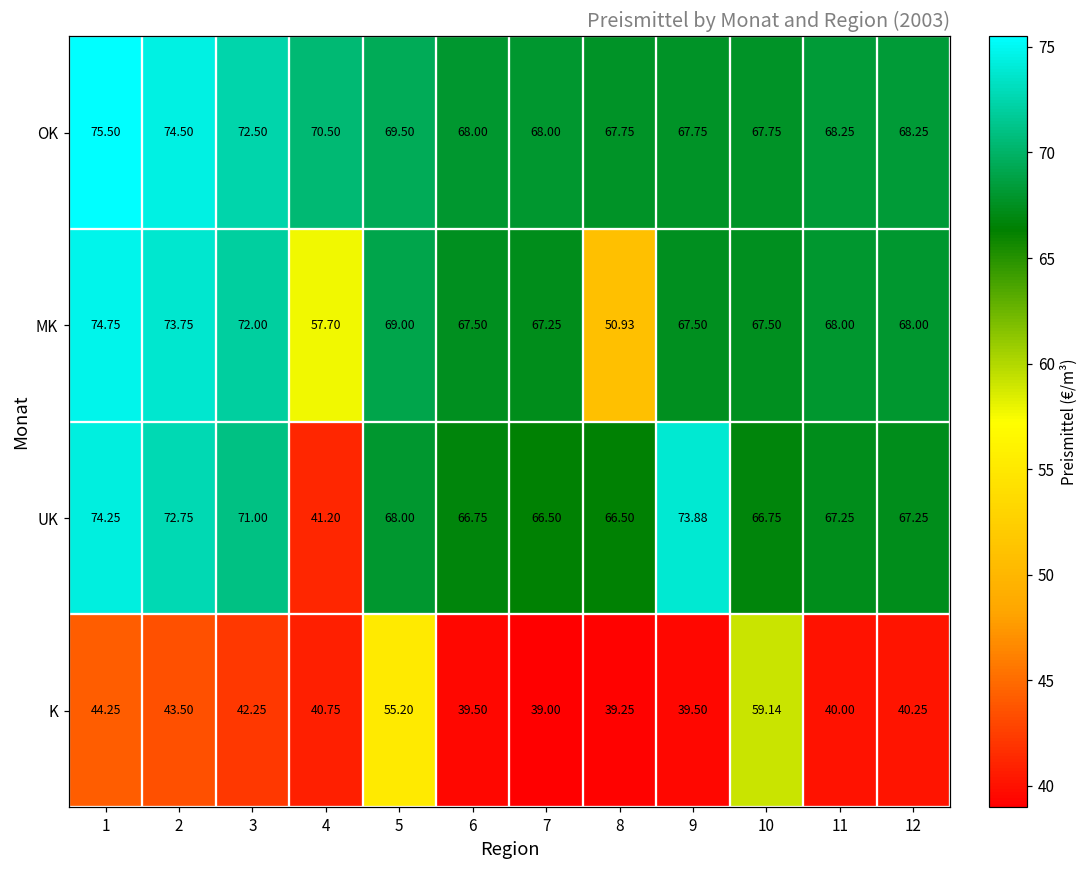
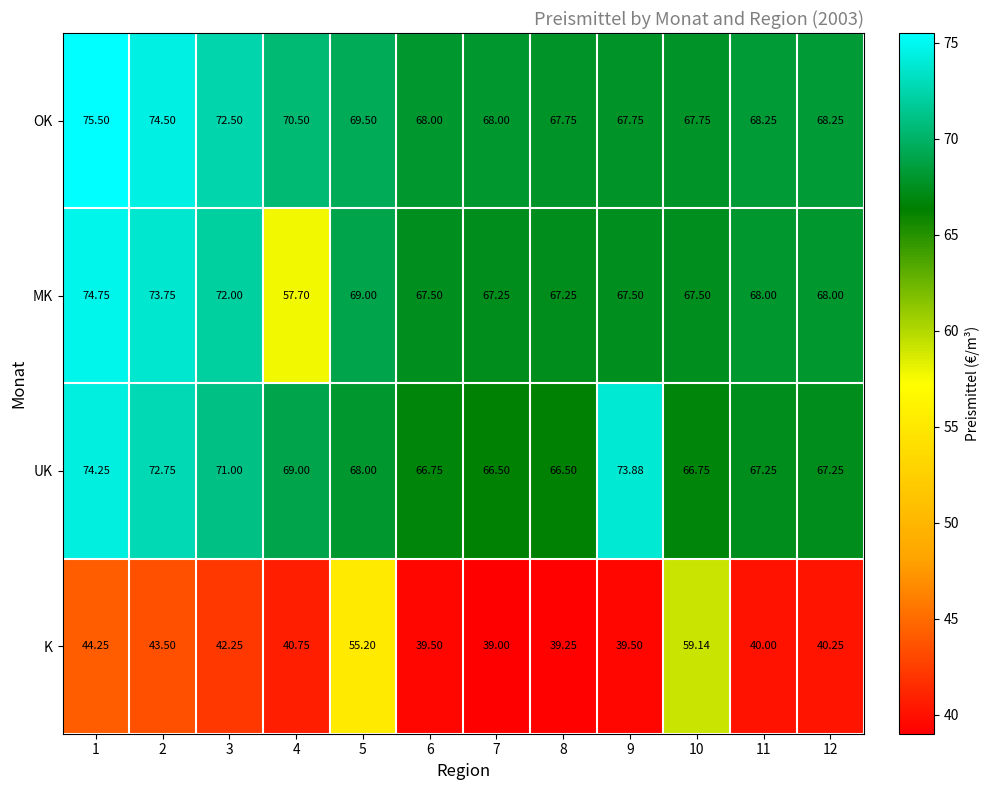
MK, 8: 50.93 -> 67.25
UK, 4: 41.20 -> 69.00
